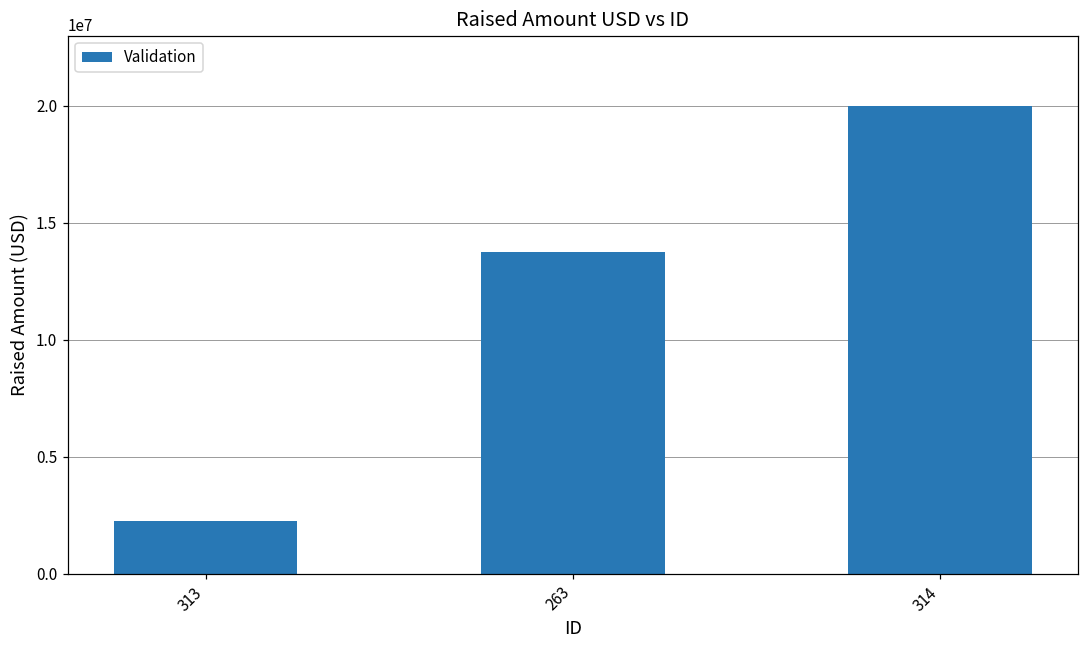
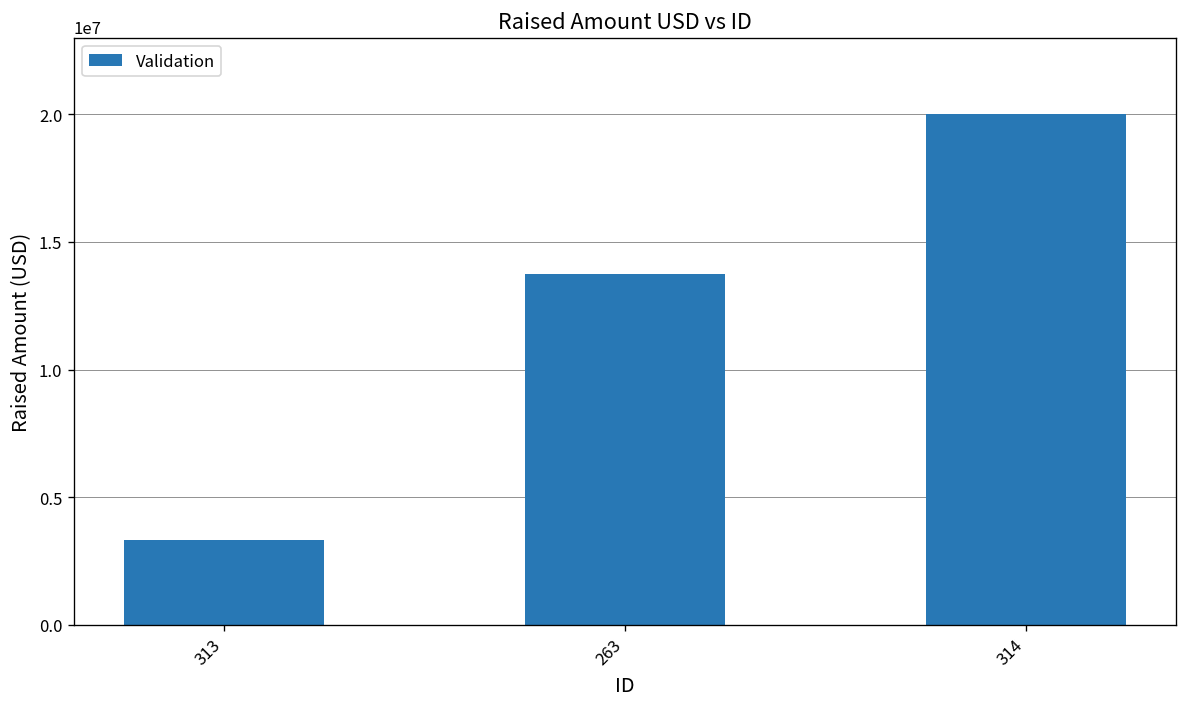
313: 2300000 -> 3300000
